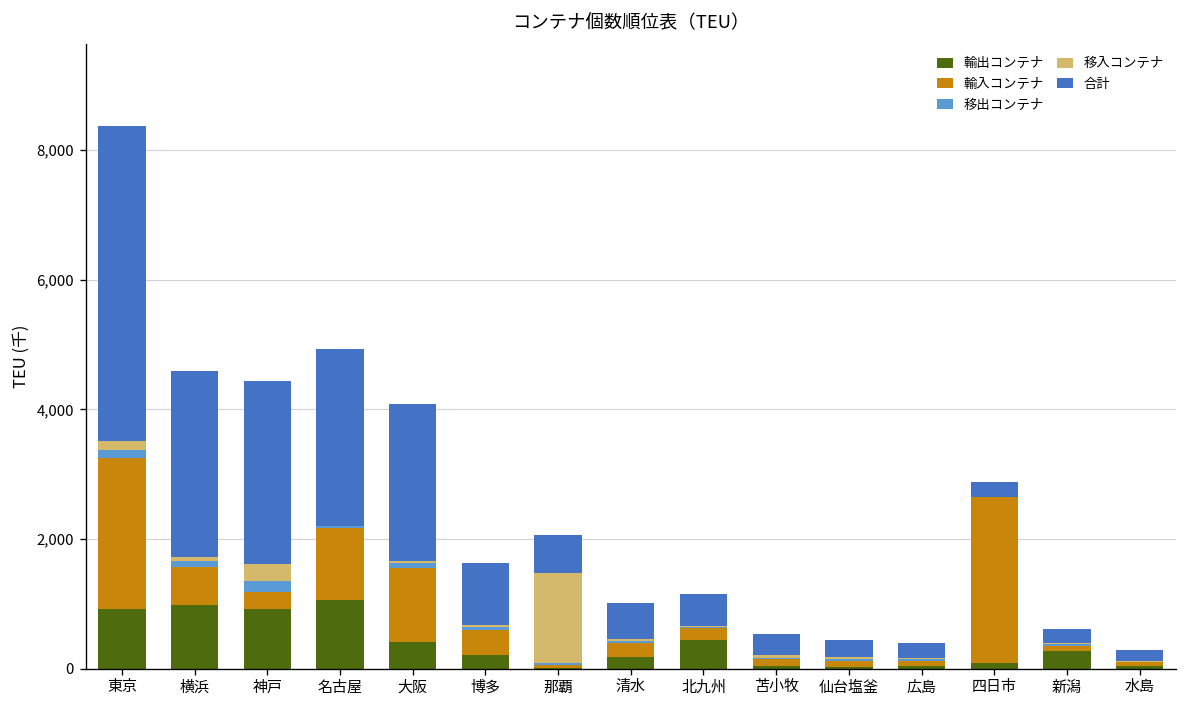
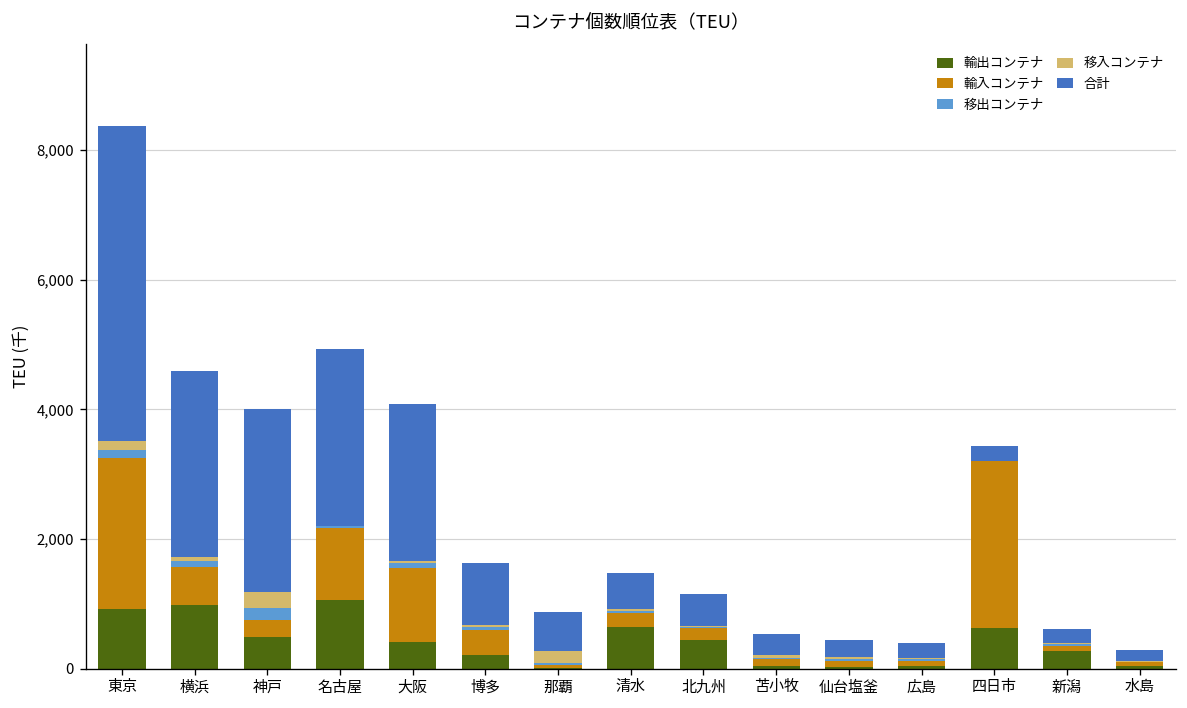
輸出コンテナ, 神戸: 900 -> 500
移入コンテナ, 那覇: 1,400 -> 200
輸出コンテナ, 清水: 200 -> 700
輸出コンテナ, 四日市: 100 -> 600
